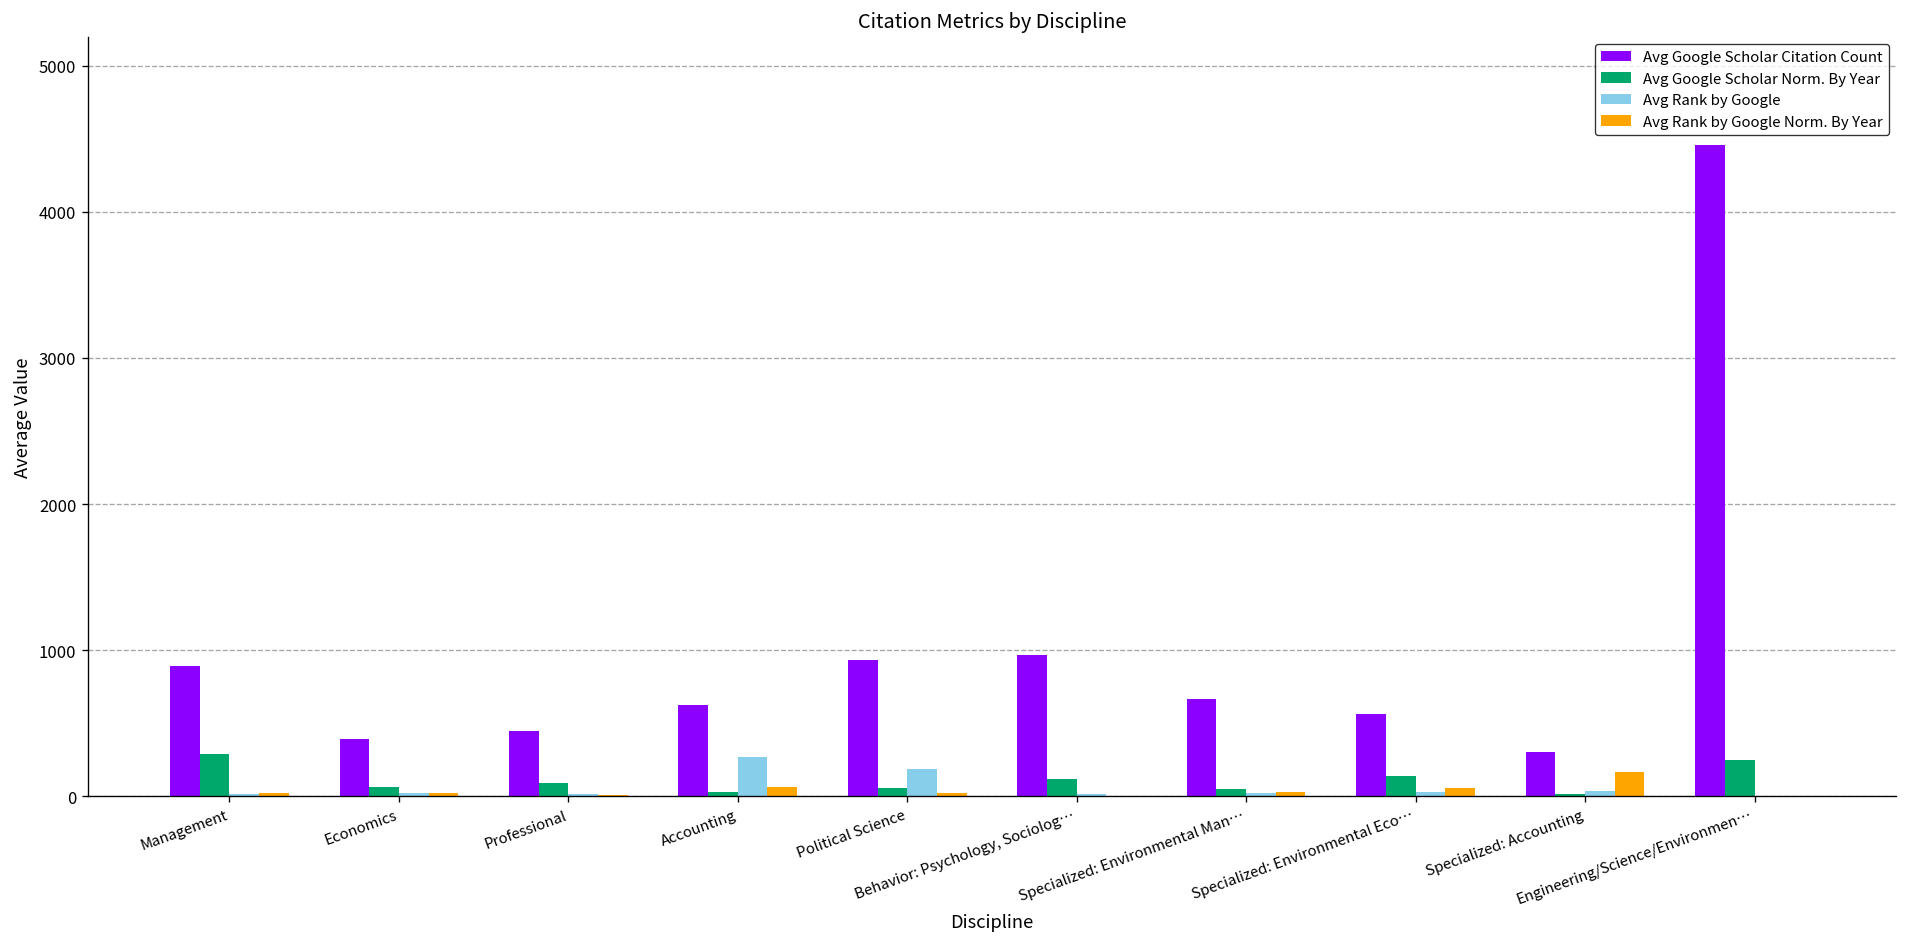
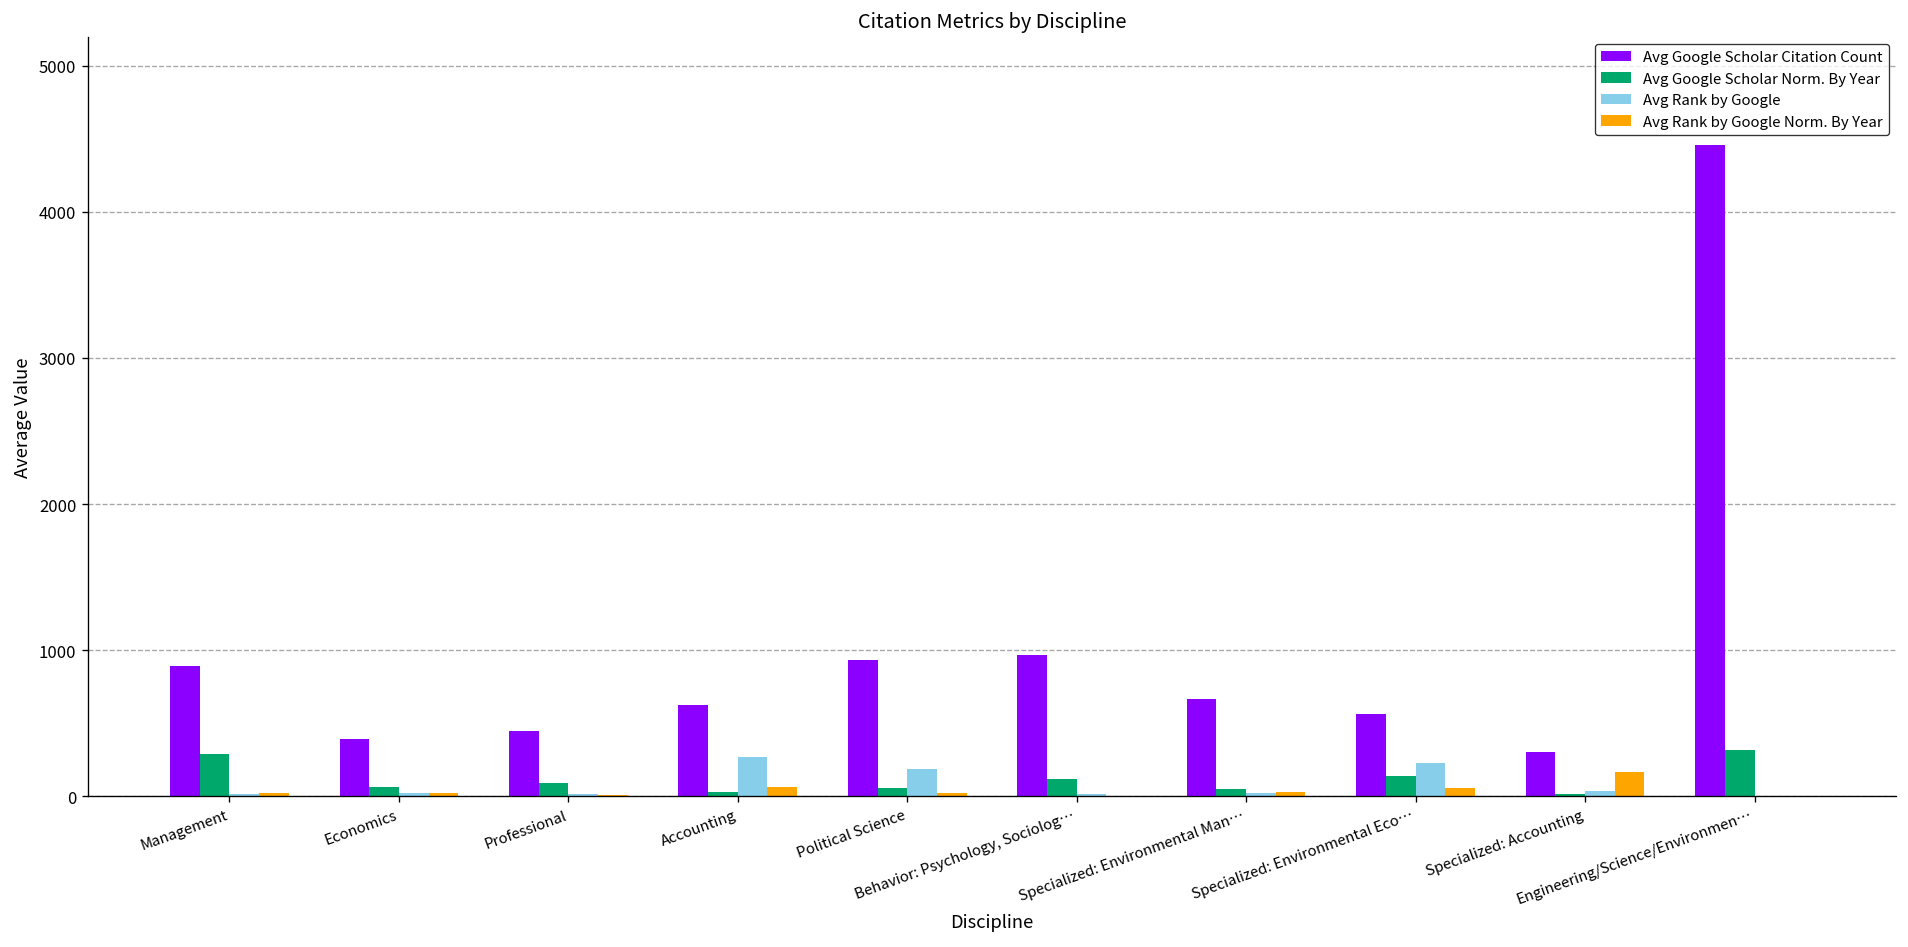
Avg Rank by Google, Specialized: Environmental Eco…: 30 -> 230
Avg Google Scholar Norm. By Year, Engineering/Science/Environmen…: 250 -> 320
